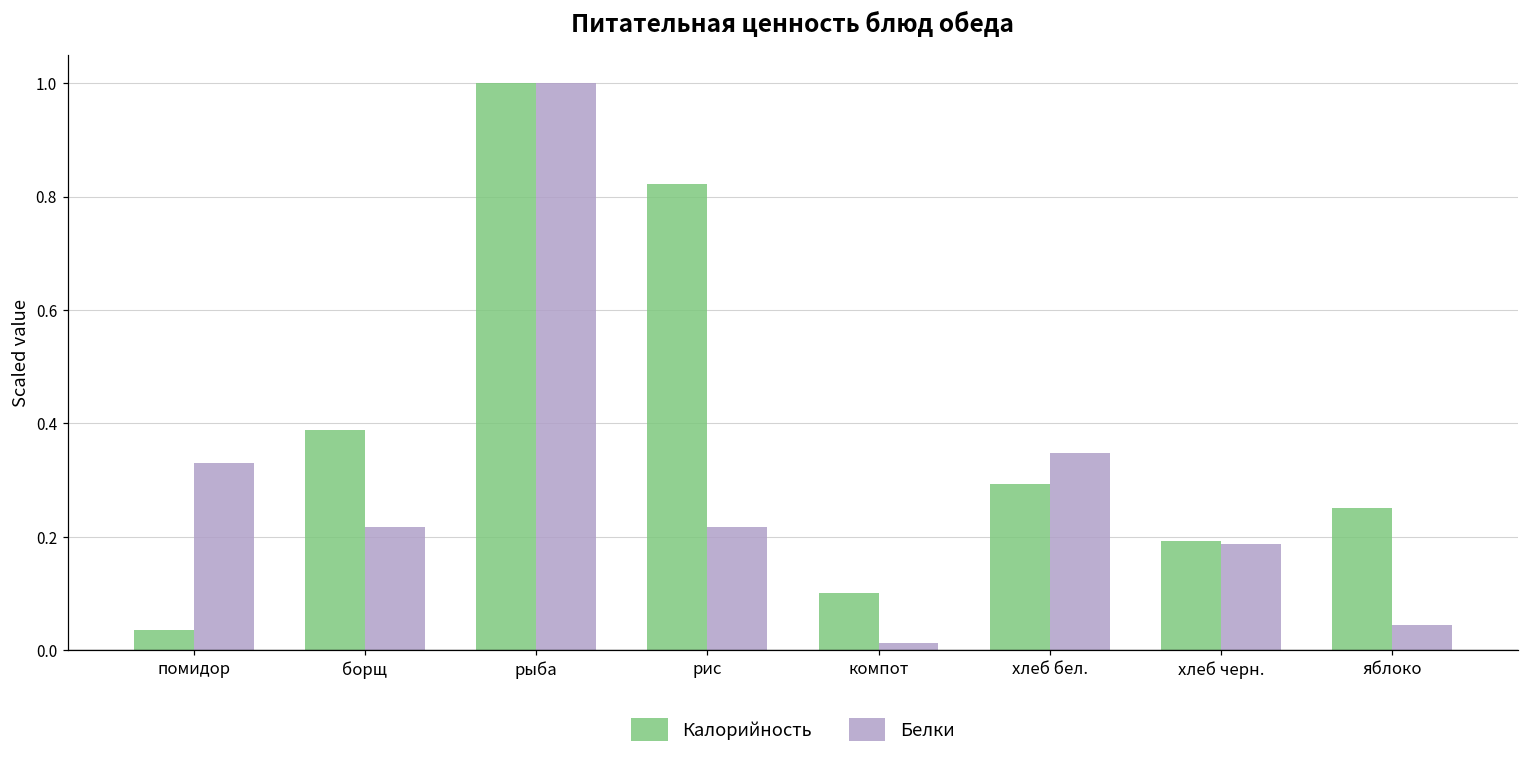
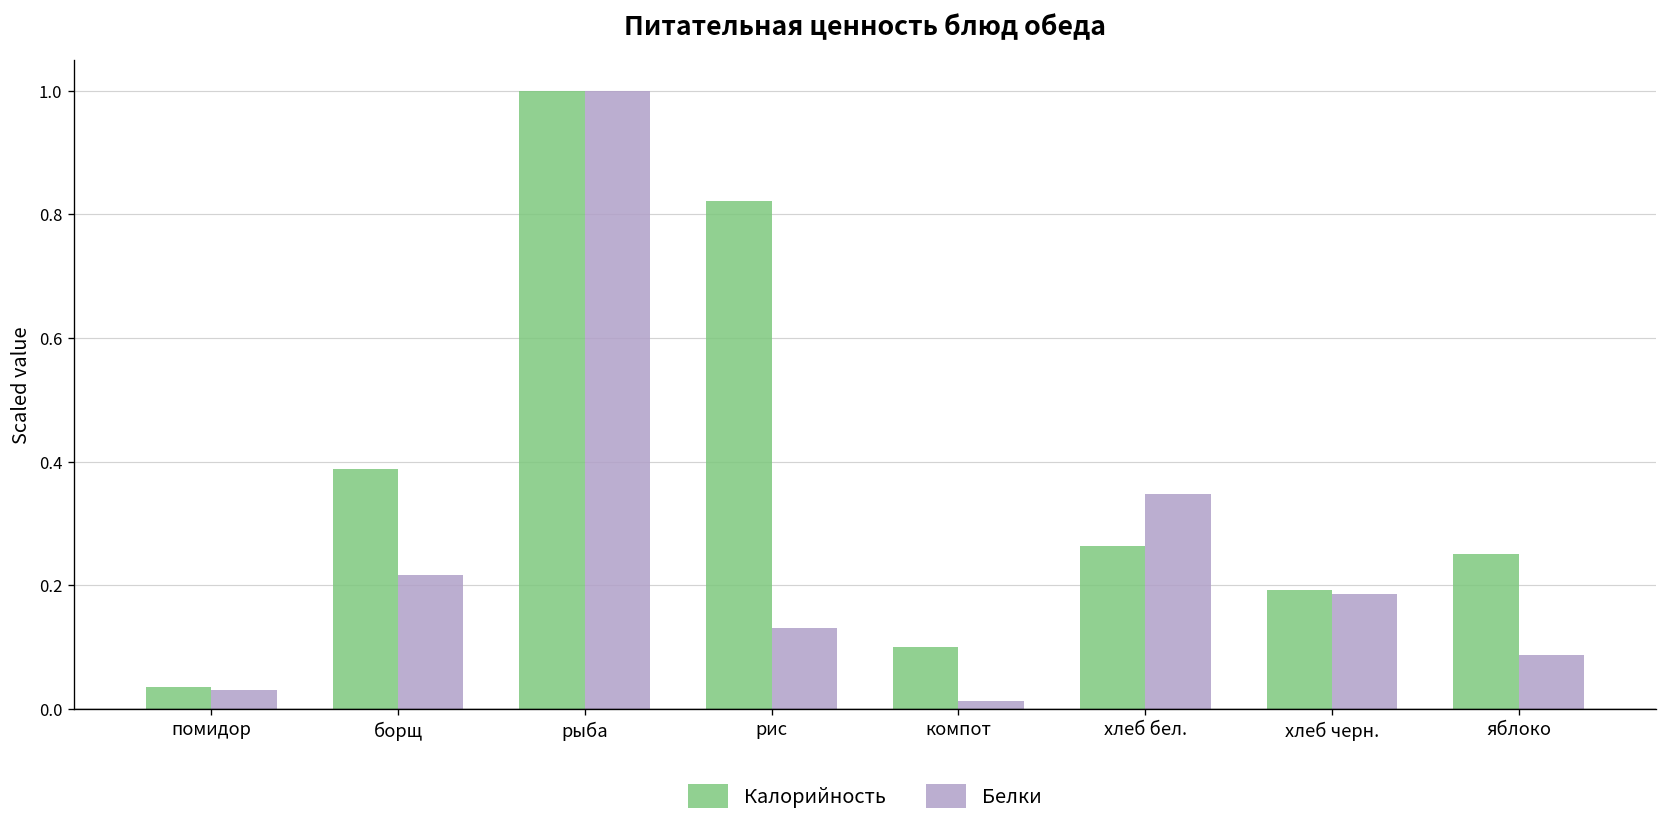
Белки, помидор: 0.33 -> 0.03
Белки, рис: 0.22 -> 0.13
Калорийность, хлеб бел.: 0.29 -> 0.26
Белки, яблоко: 0.04 -> 0.09
